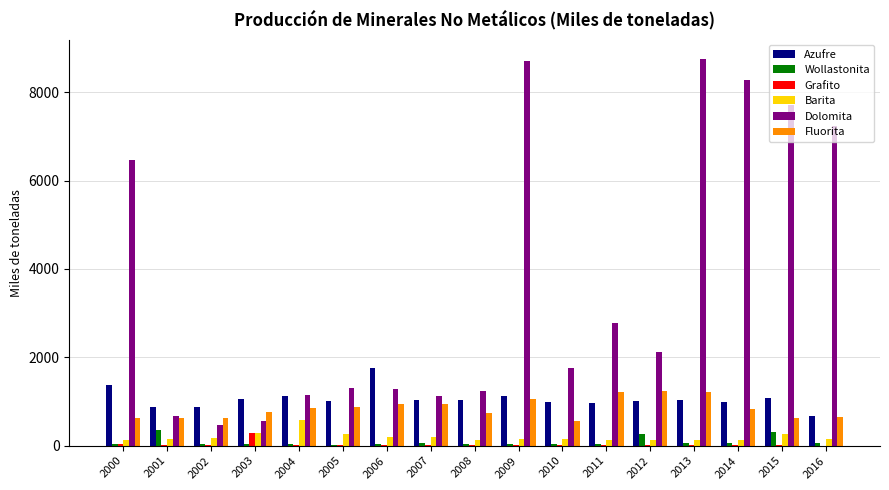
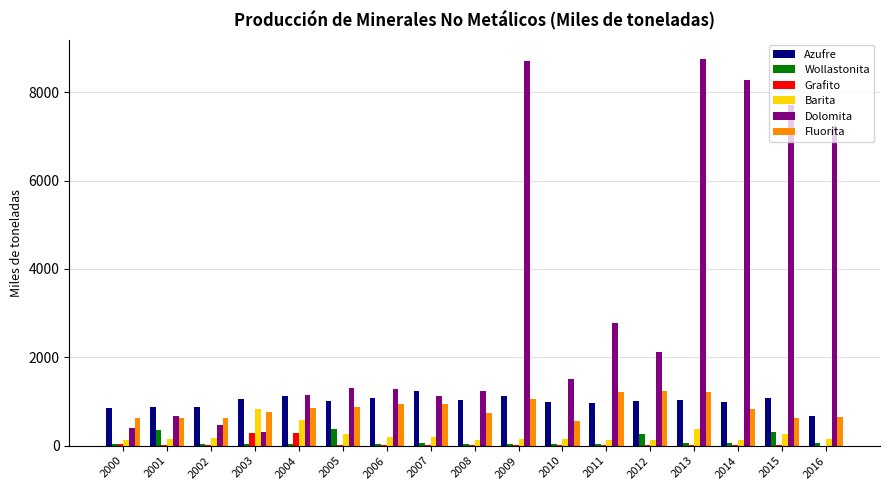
Azufre, 2000: 1400 -> 900
Dolomita, 2000: 6500 -> 400
Barita, 2003: 300 -> 800
Dolomita, 2003: 600 -> 300
Grafito, 2004: 0 -> 300
Wollastonita, 2005: 0 -> 400
Azufre, 2006: 1800 -> 1100
Azufre, 2007: 1000 -> 1200
Dolomita, 2010: 1800 -> 1500
Barita, 2013: 100 -> 400
